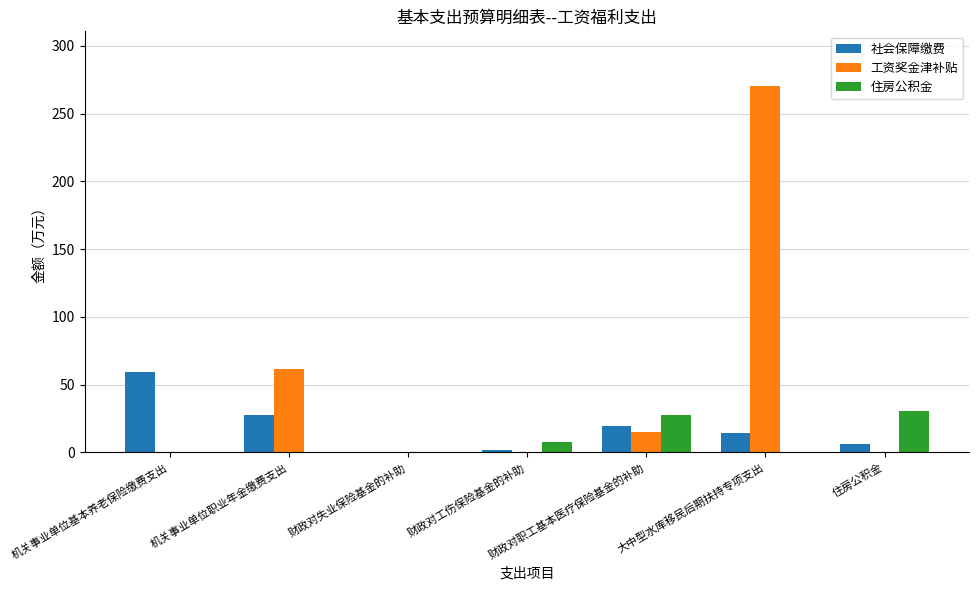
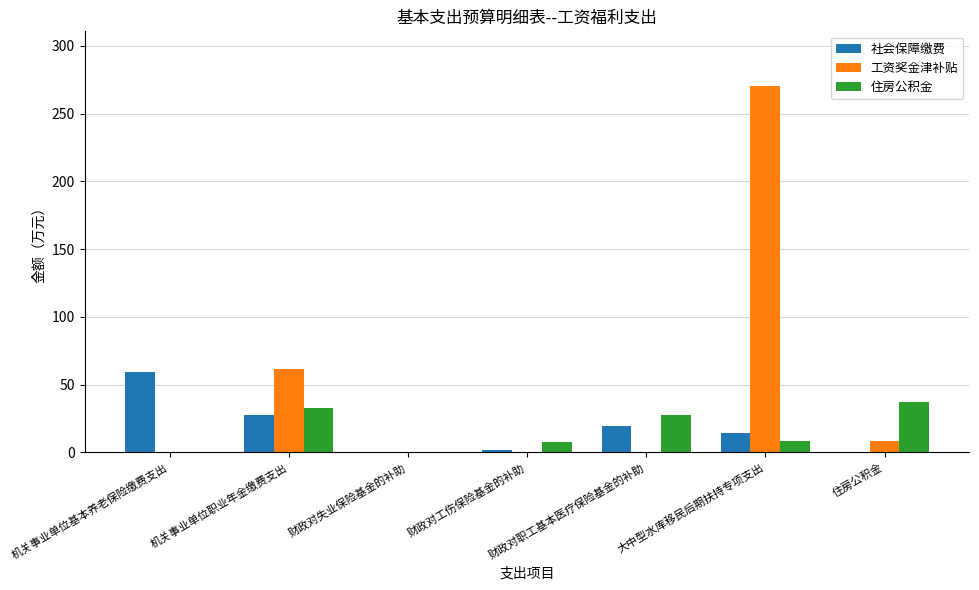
住房公积金, 机关事业单位职业年金缴费支出: 0 -> 33
工资奖金津补贴, 财政对职工基本医疗保险基金的补助: 15 -> 0
住房公积金, 大中型水库移民后期扶持专项支出: 0 -> 8
社会保障缴费, 住房公积金: 6 -> 0
工资奖金津补贴, 住房公积金: 0 -> 9
住房公积金, 住房公积金: 31 -> 37
